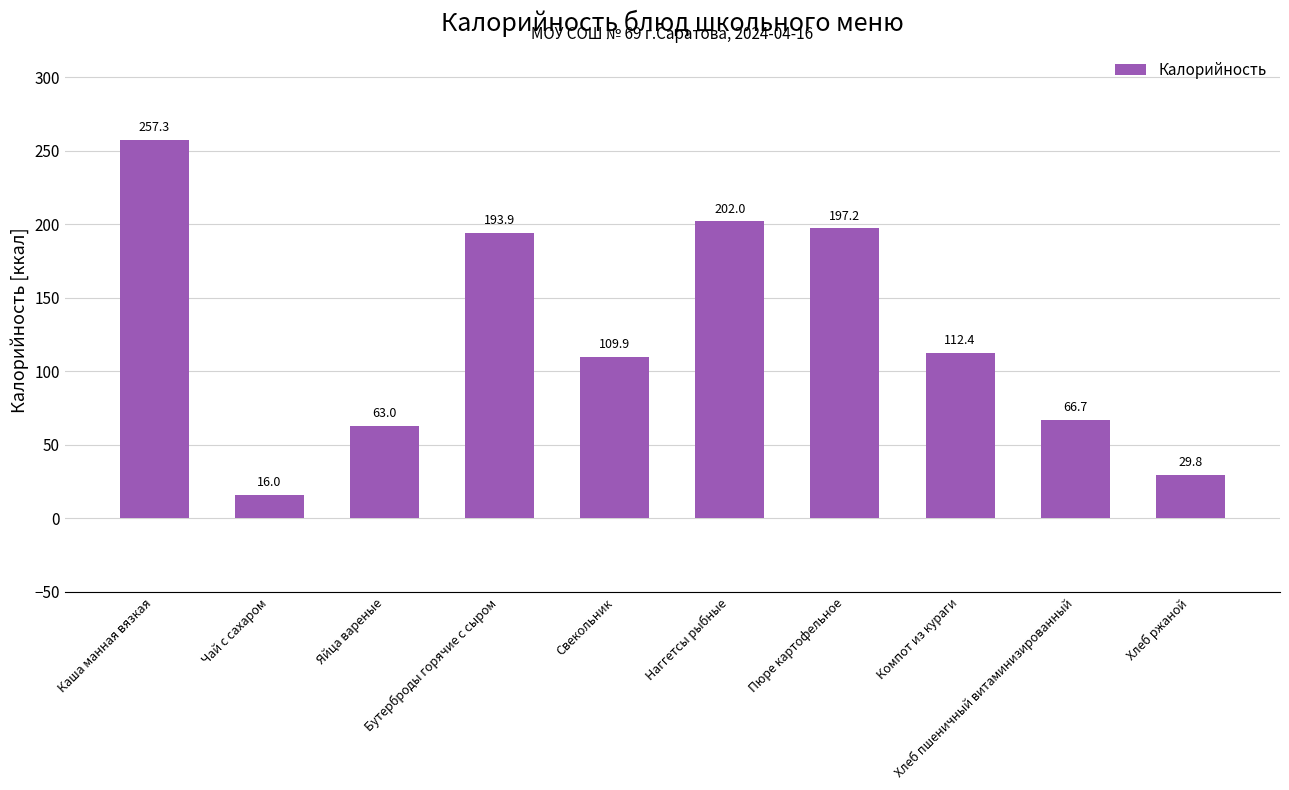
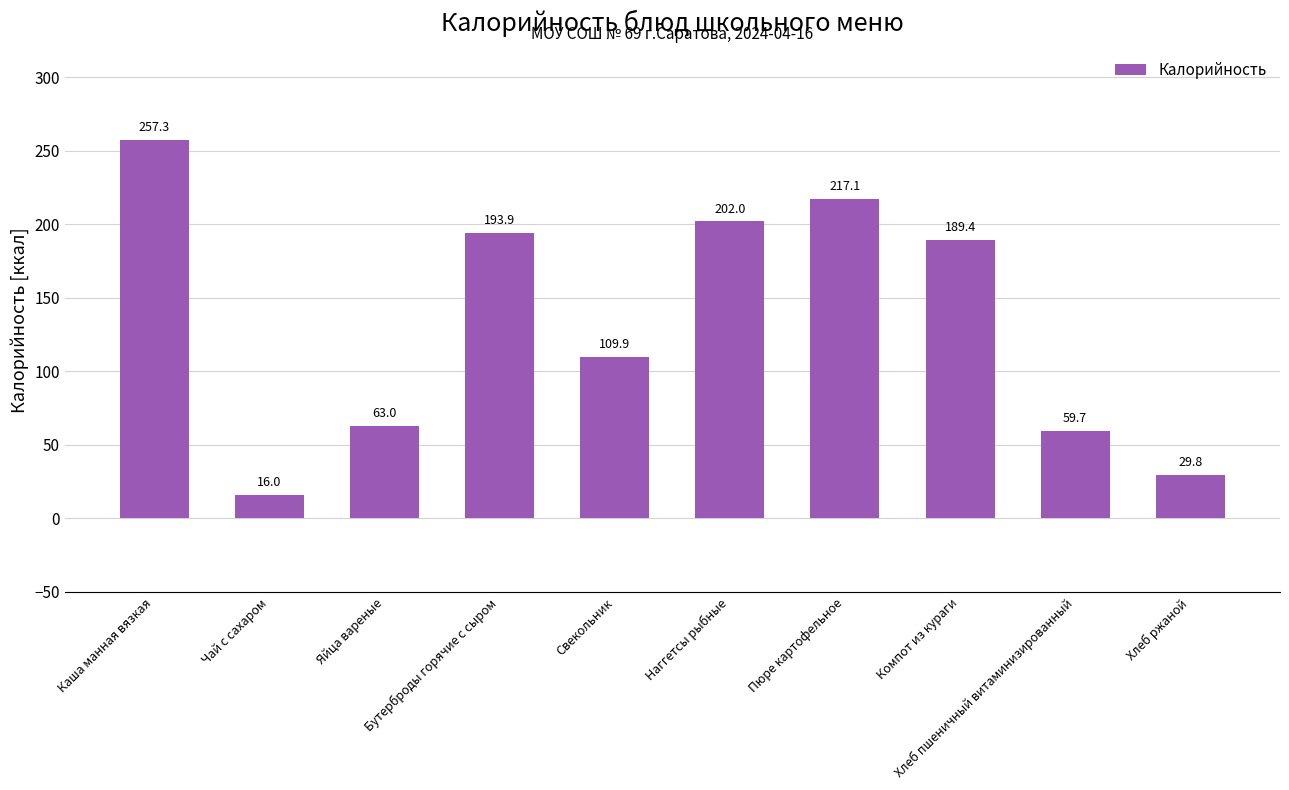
Пюре картофельное: 197.2 -> 217.1
Компот из кураги: 112.4 -> 189.4
Хлеб пшеничный витаминизированный: 66.7 -> 59.7
